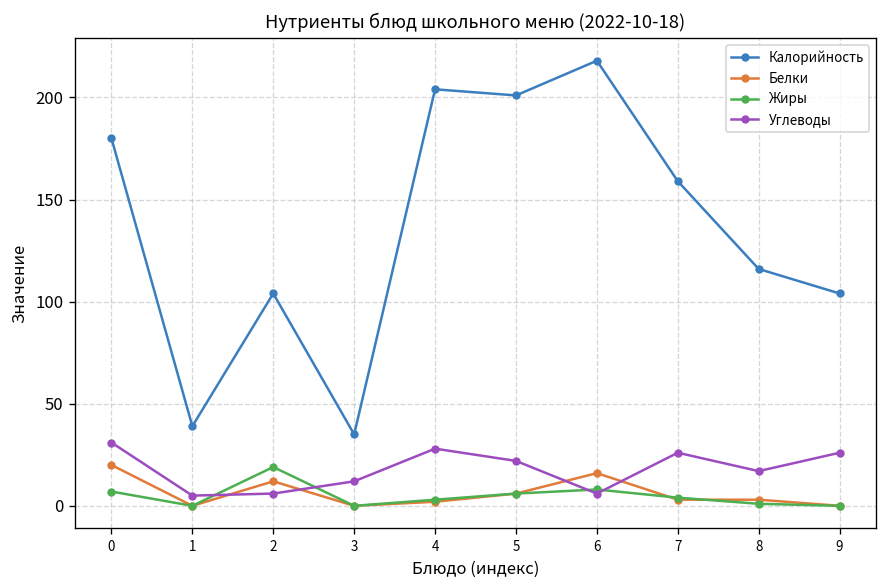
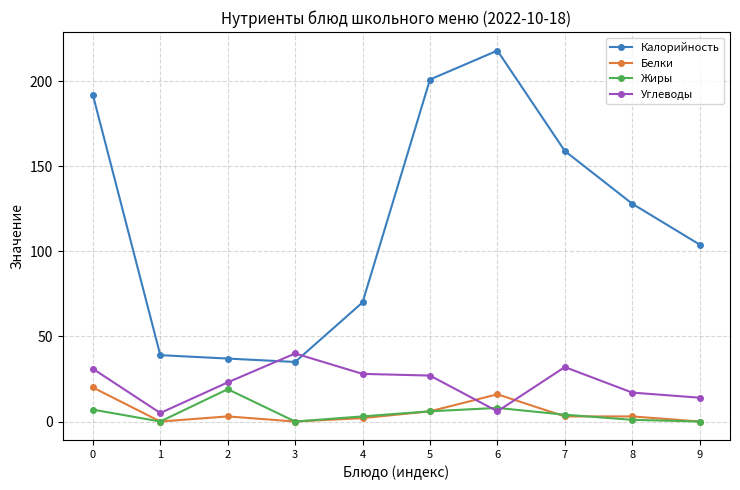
Калорийность, 0: 180 -> 192
Калорийность, 2: 104 -> 37
Белки, 2: 12 -> 3
Углеводы, 2: 6 -> 23
Углеводы, 3: 12 -> 40
Калорийность, 4: 204 -> 70
Углеводы, 5: 22 -> 27
Углеводы, 7: 26 -> 32
Калорийность, 8: 116 -> 128
Углеводы, 9: 26 -> 14
